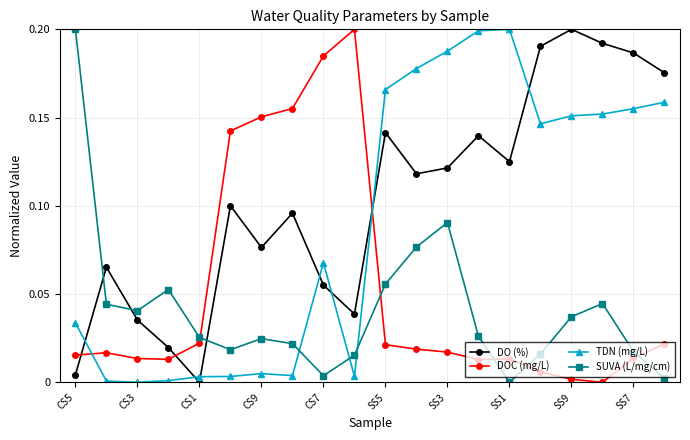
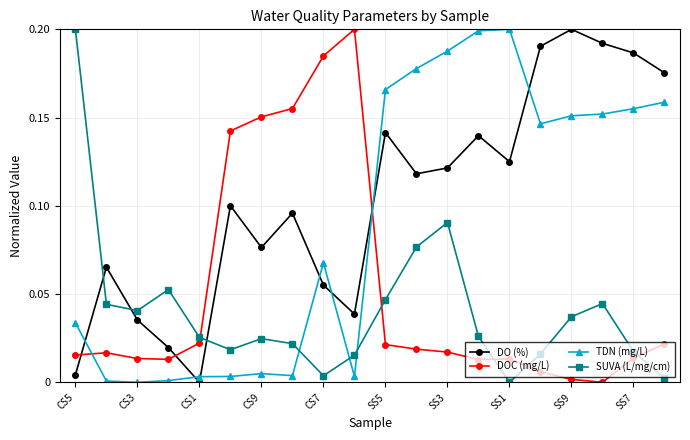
SUVA (L/mg/cm), SS5: 0.056 -> 0.047
